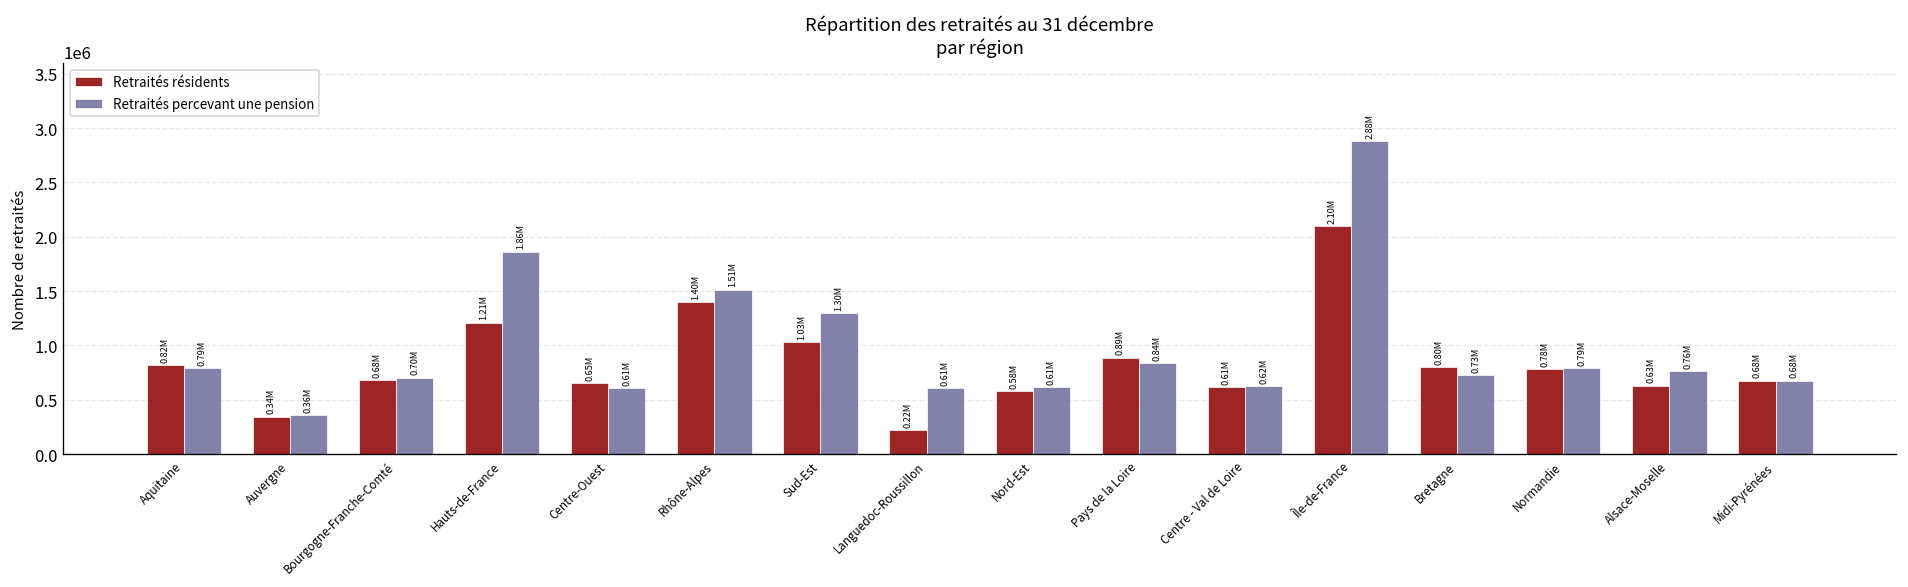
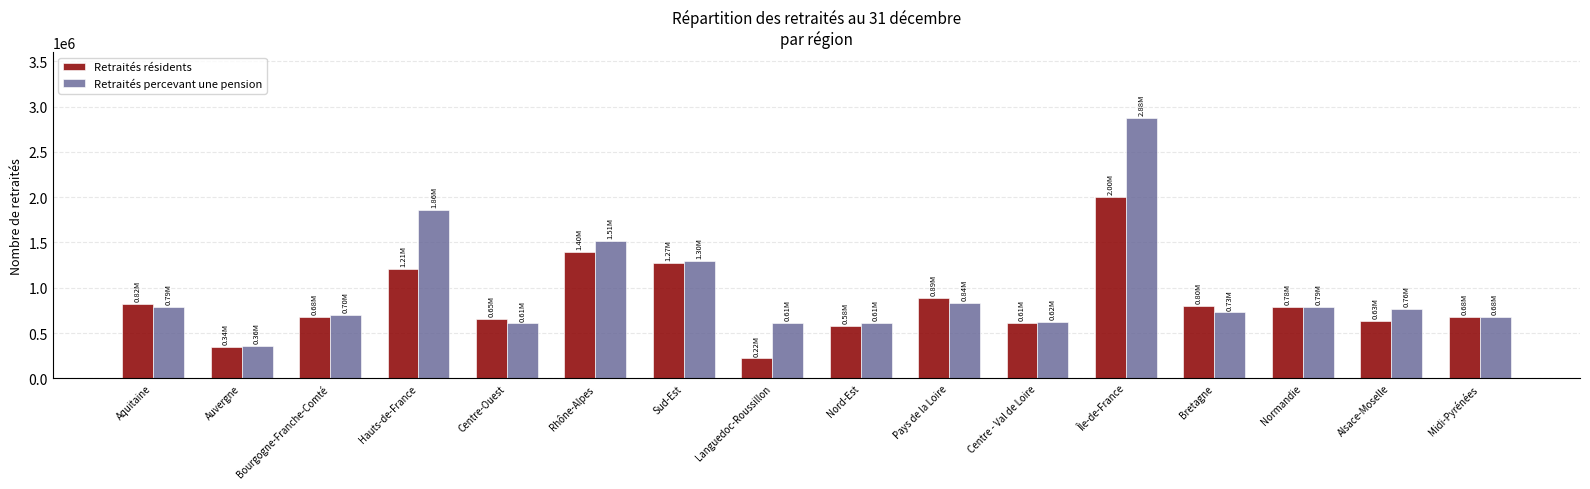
Retraités résidents, Sud-Est: 1.03M -> 1.27M
Retraités résidents, Île-de-France: 2.10M -> 2.00M
